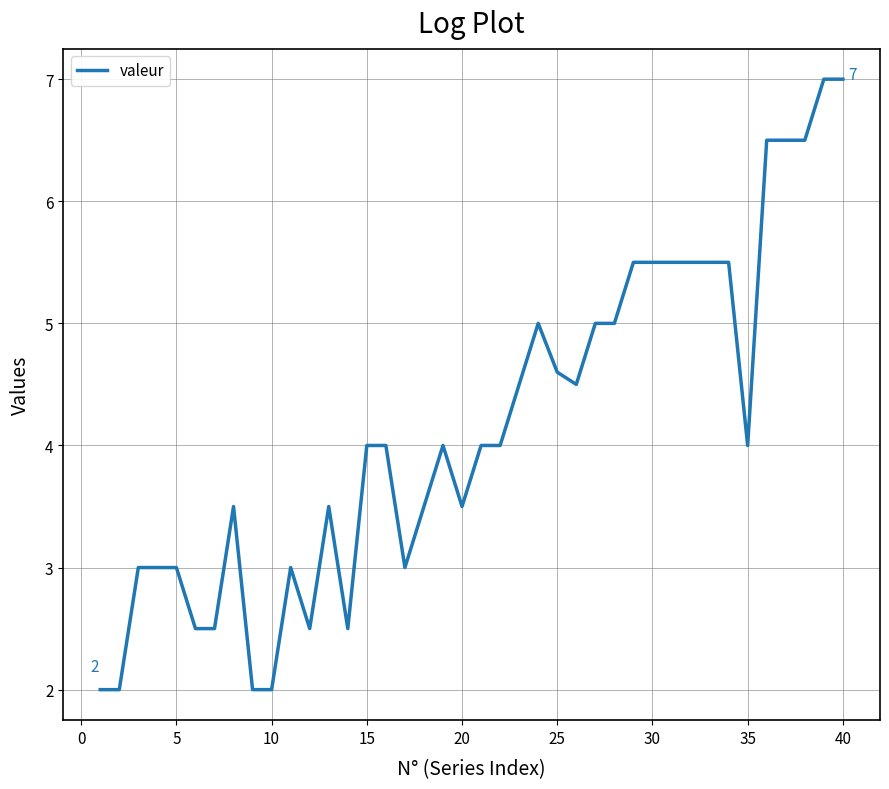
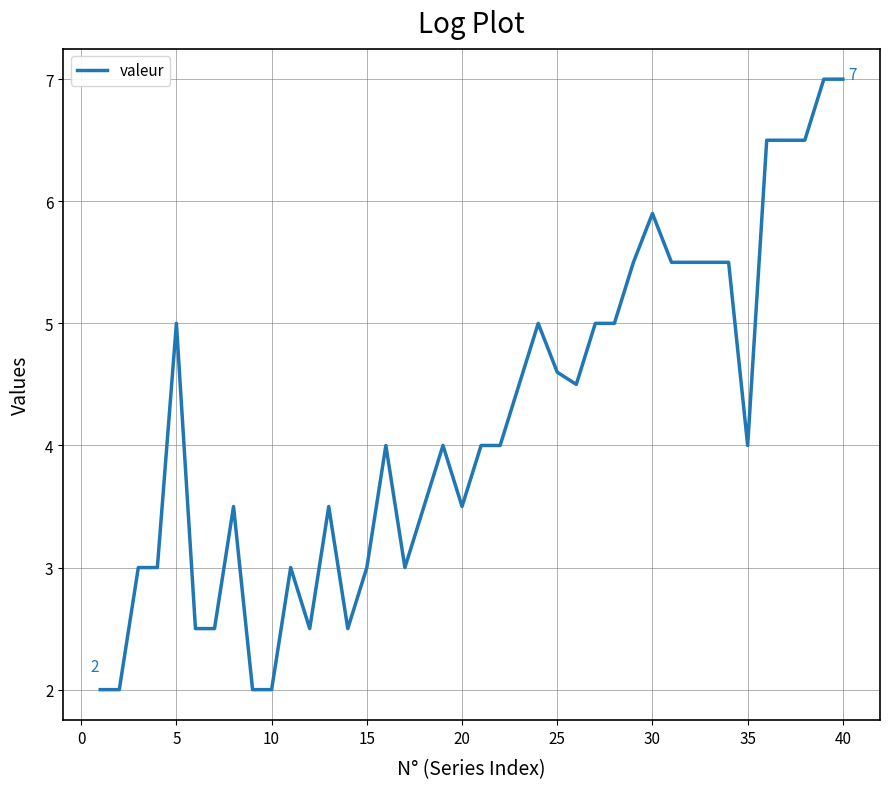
5: 3 -> 5
15: 4 -> 3
30: 5.5 -> 5.9
